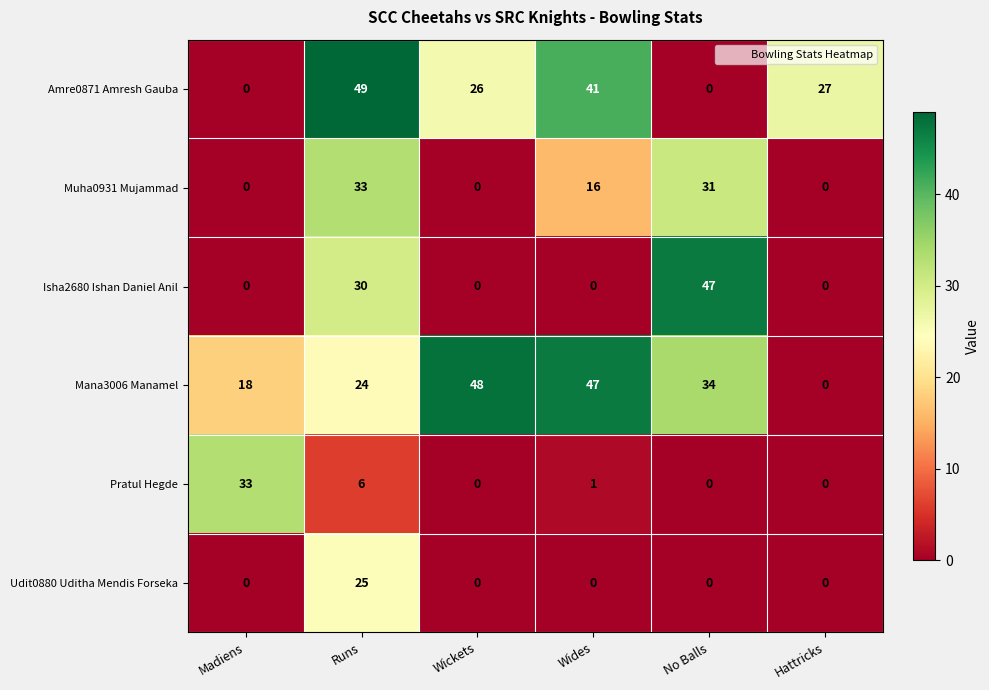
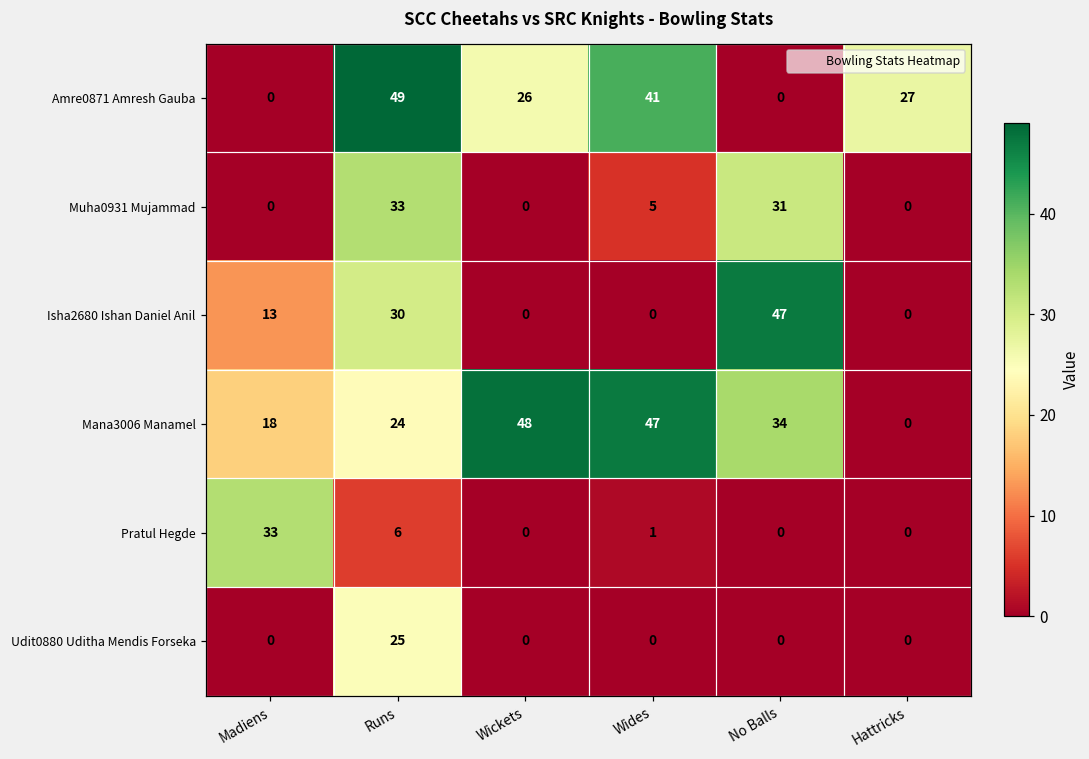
Muha0931 Mujammad, Wides: 16 -> 5
Isha2680 Ishan Daniel Anil, Madiens: 0 -> 13
